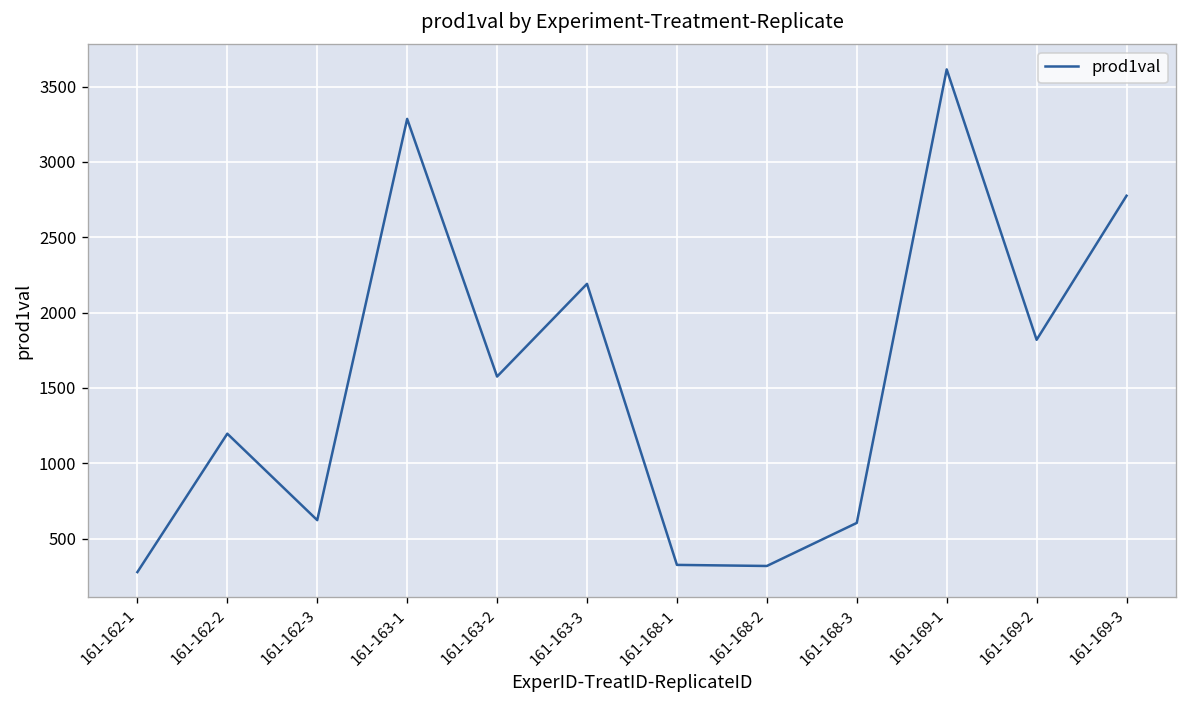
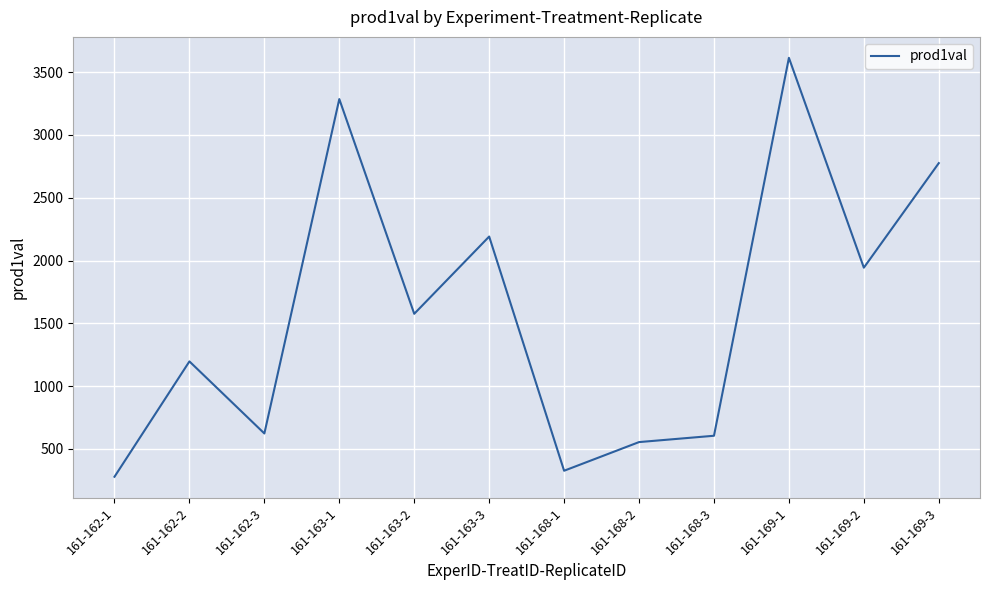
161-168-2: 320 -> 550
161-169-2: 1820 -> 1940
